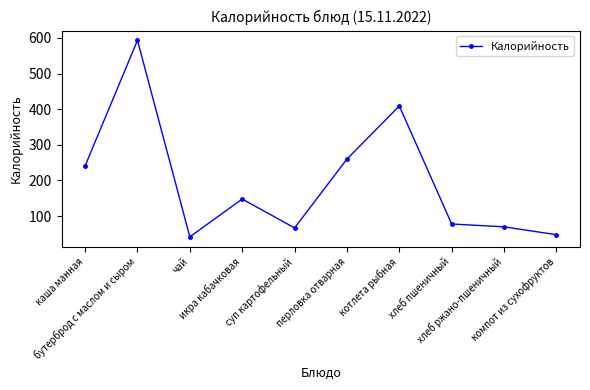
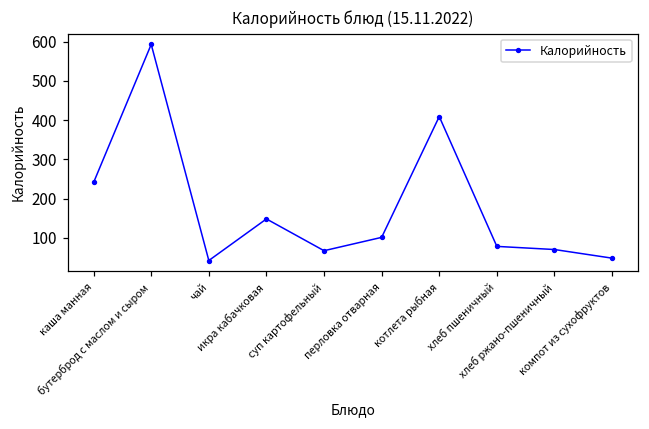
перловка отварная: 260 -> 100
